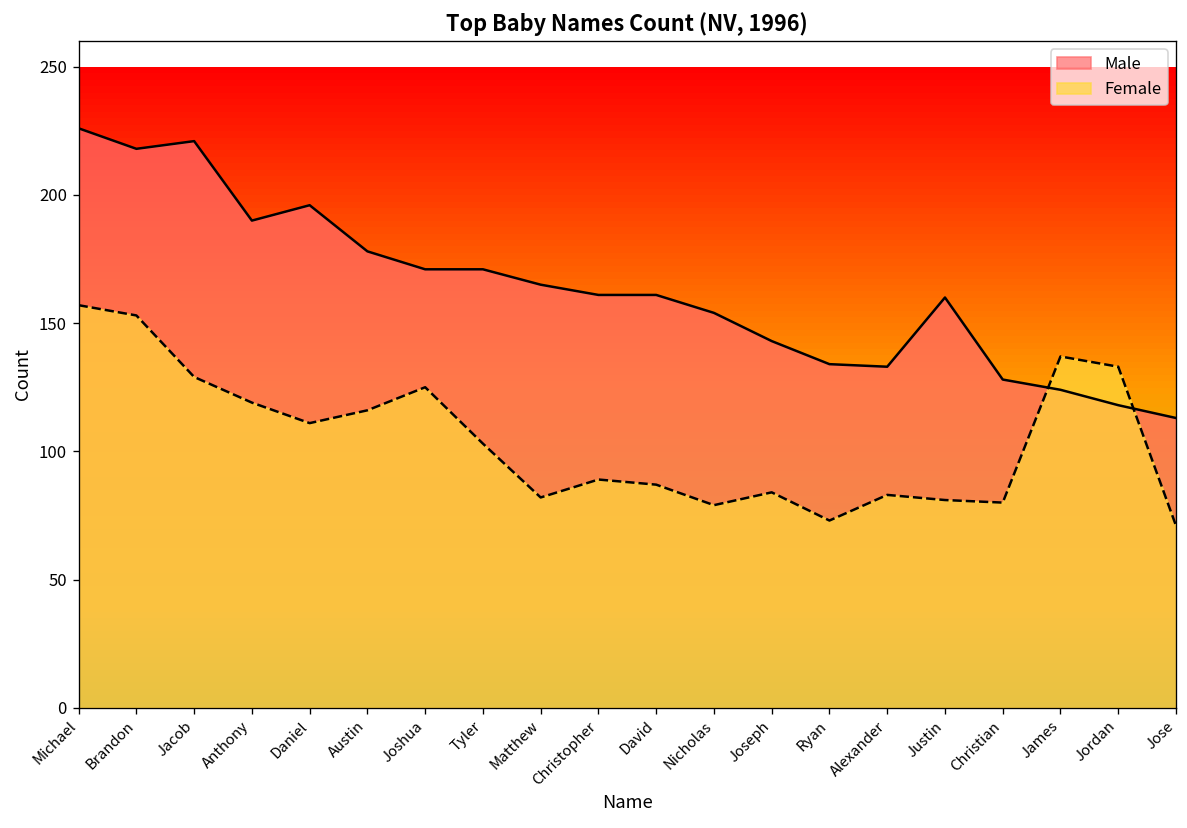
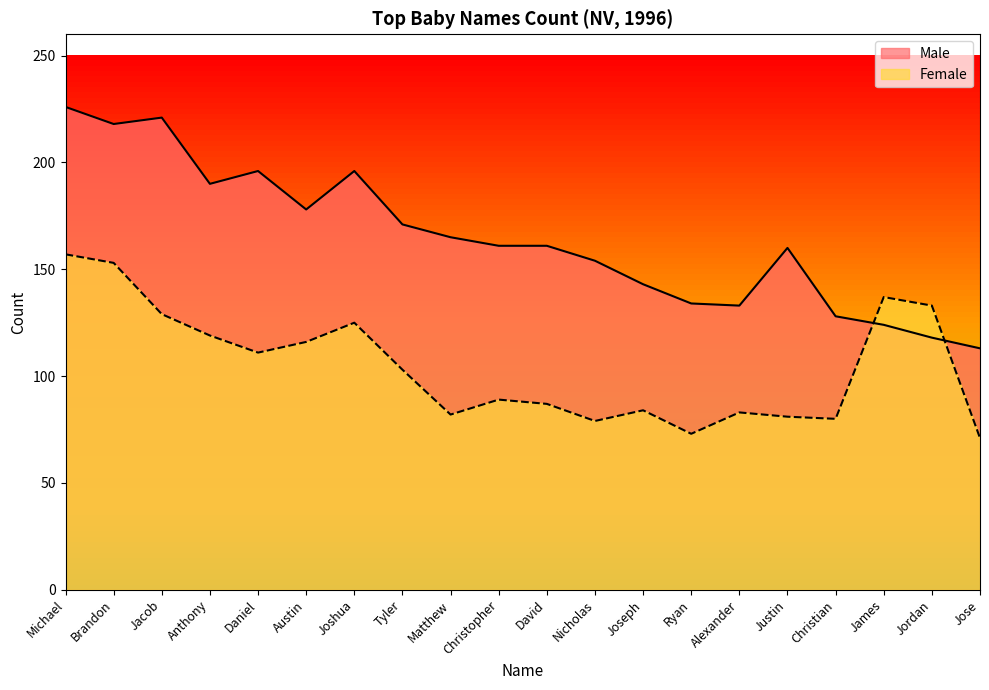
Male, Joshua: 171 -> 196
